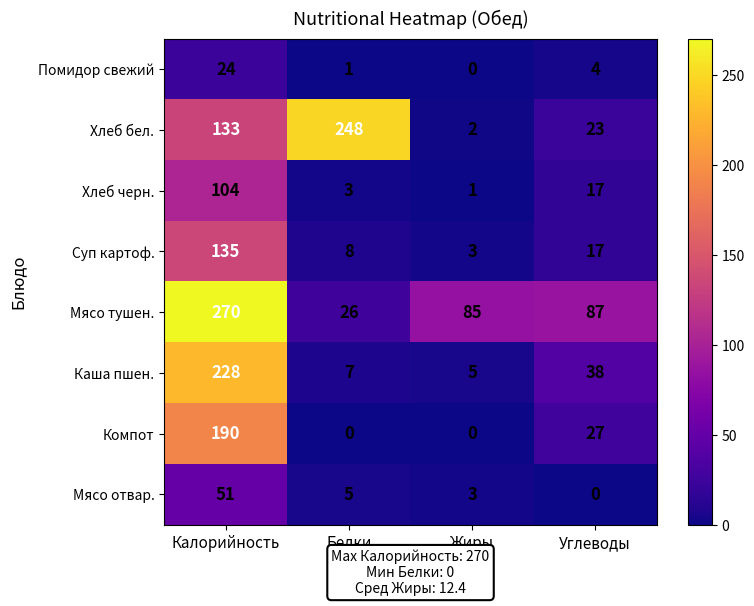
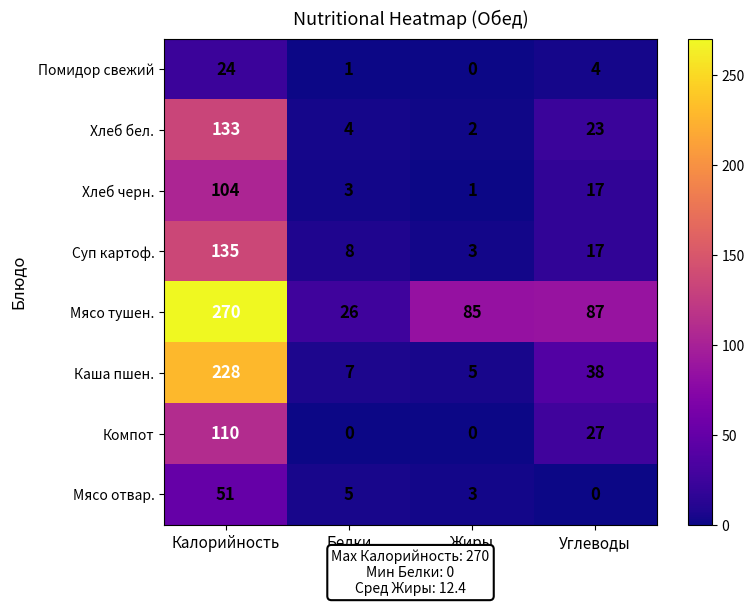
Хлеб бел., Белки: 248 -> 4
Компот, Калорийность: 190 -> 110
